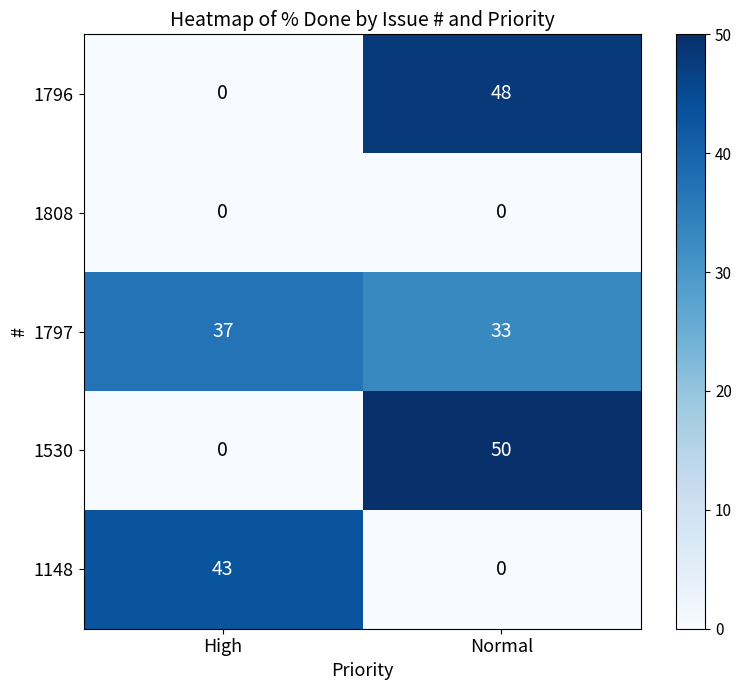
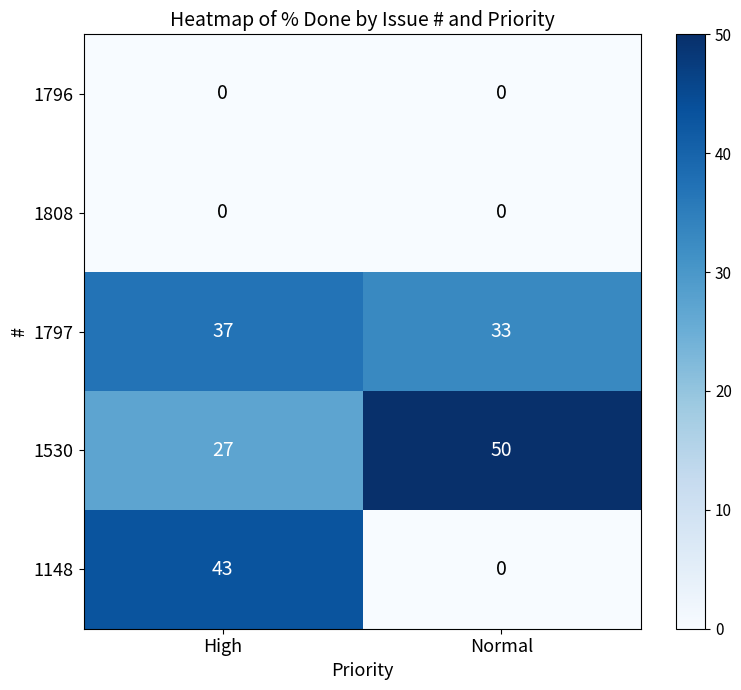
1796, Normal: 48 -> 0
1530, High: 0 -> 27
